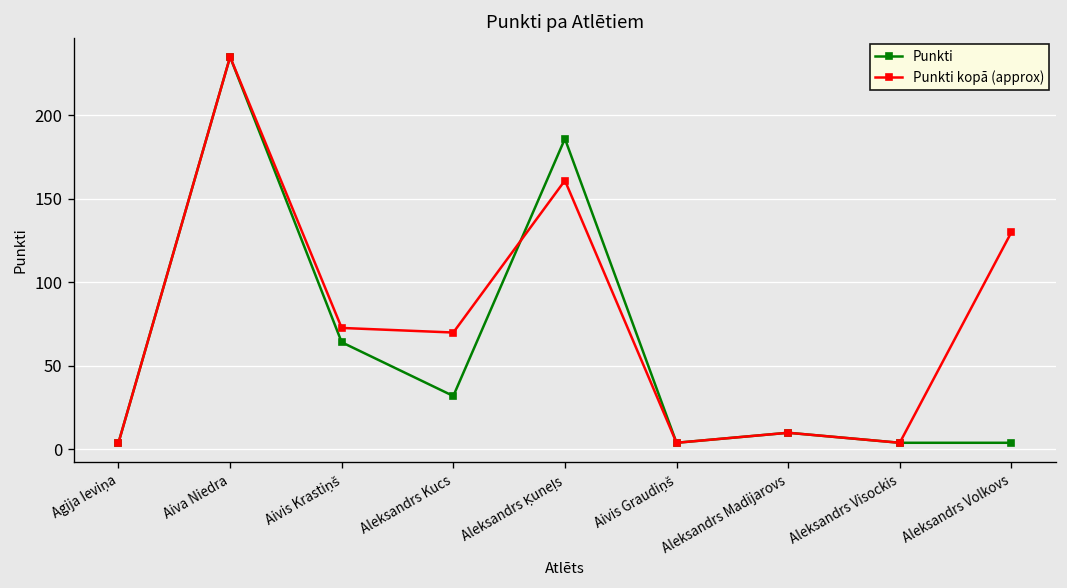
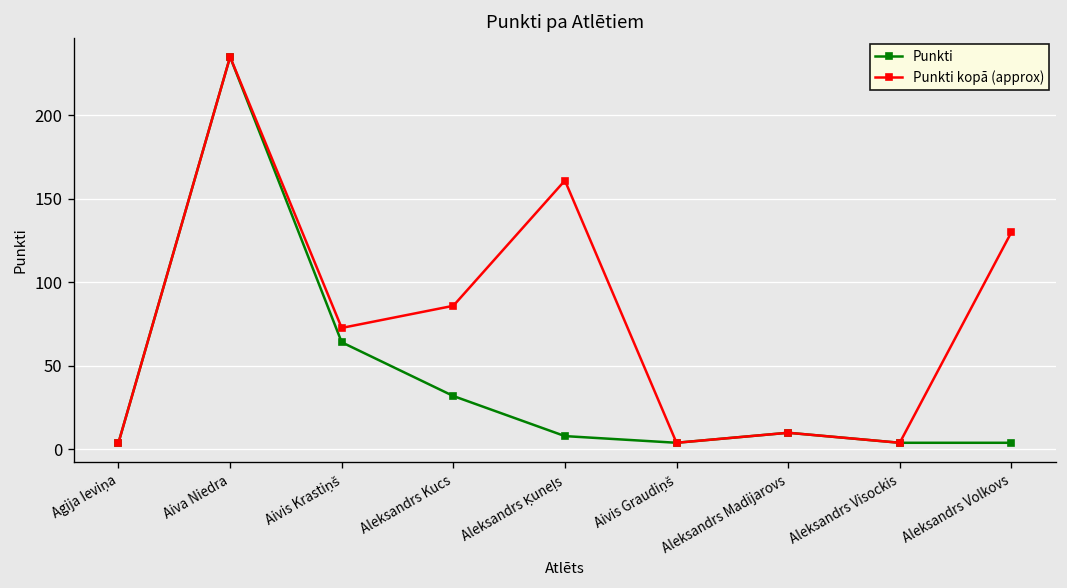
Punkti kopā (approx), Aleksandrs Kucs: 70 -> 86
Punkti, Aleksandrs Ķuneļs: 186 -> 8
